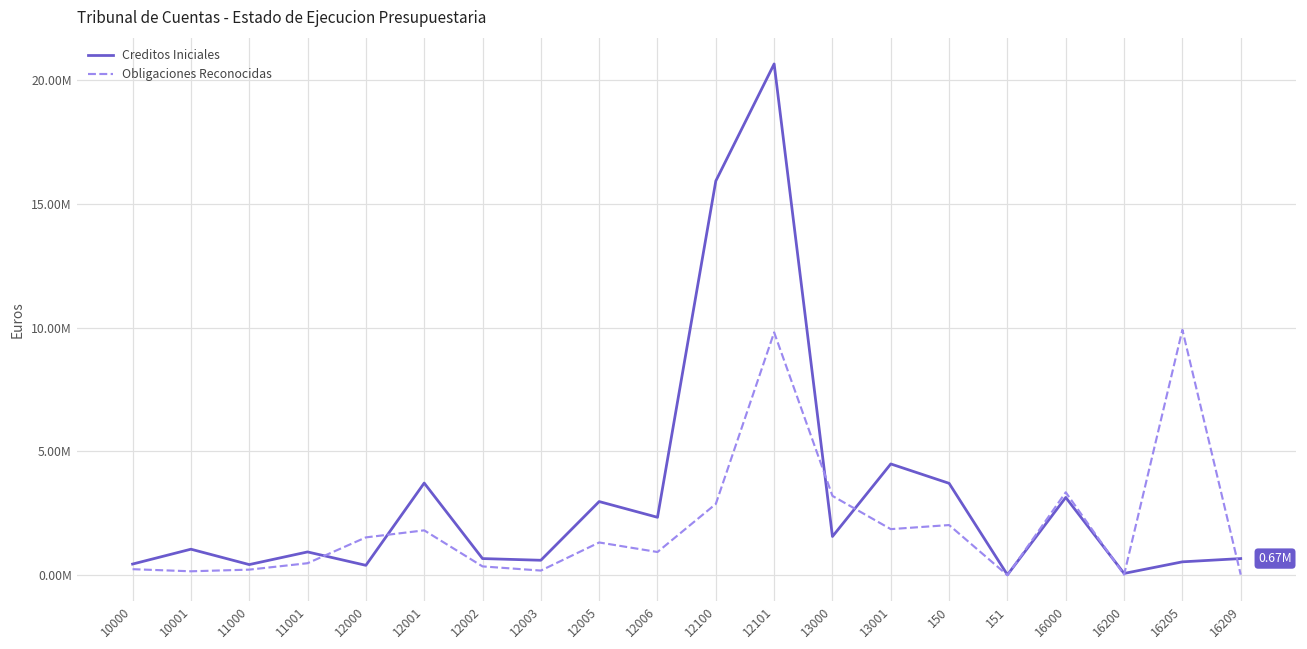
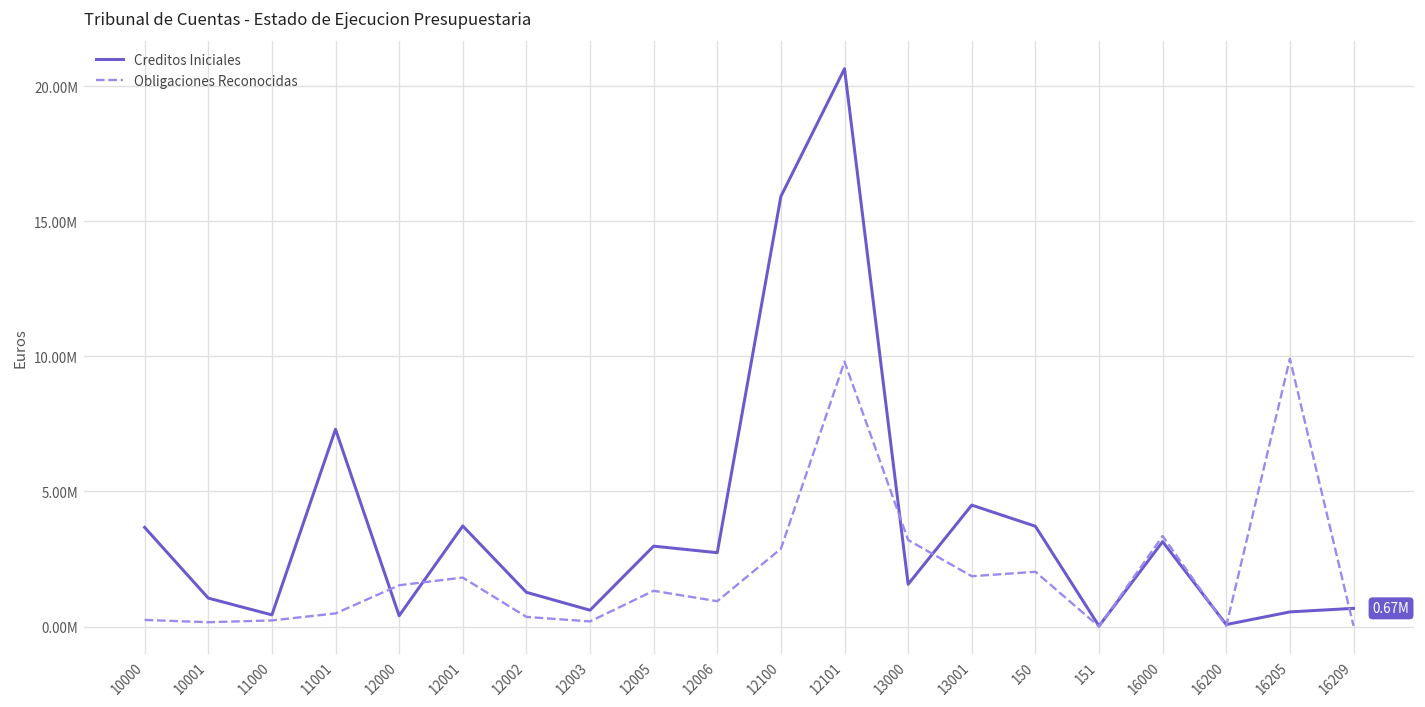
Creditos Iniciales, 10000: 500000 -> 3700000
Creditos Iniciales, 11001: 900000 -> 7300000
Creditos Iniciales, 12002: 700000 -> 1300000
Creditos Iniciales, 12006: 2300000 -> 2700000
